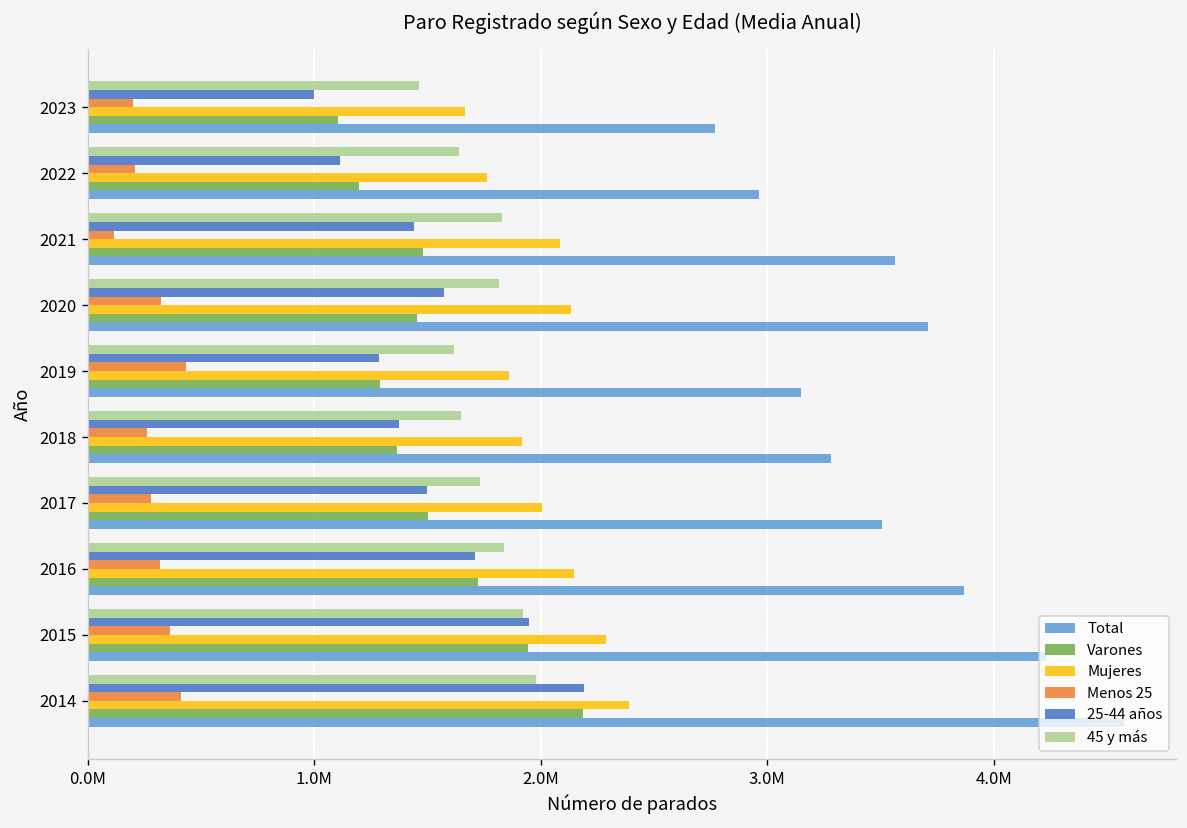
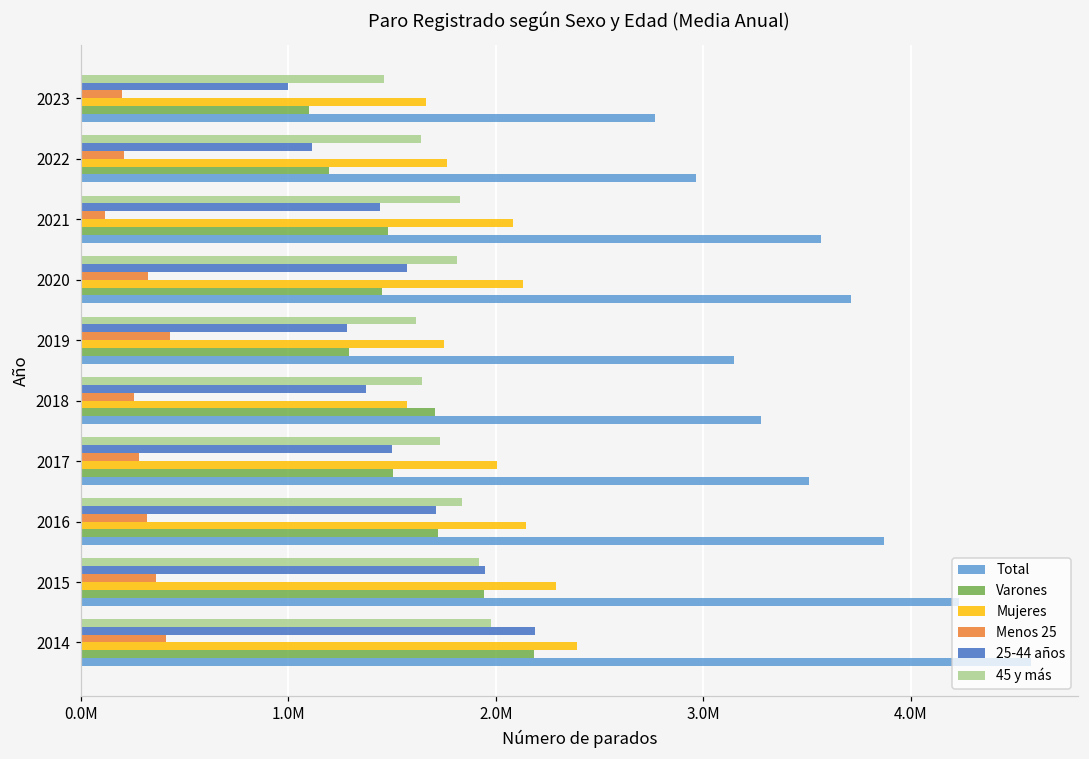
Mujeres, 2019: 1860000 -> 1750000
Mujeres, 2018: 1920000 -> 1570000
Varones, 2018: 1360000 -> 1710000
